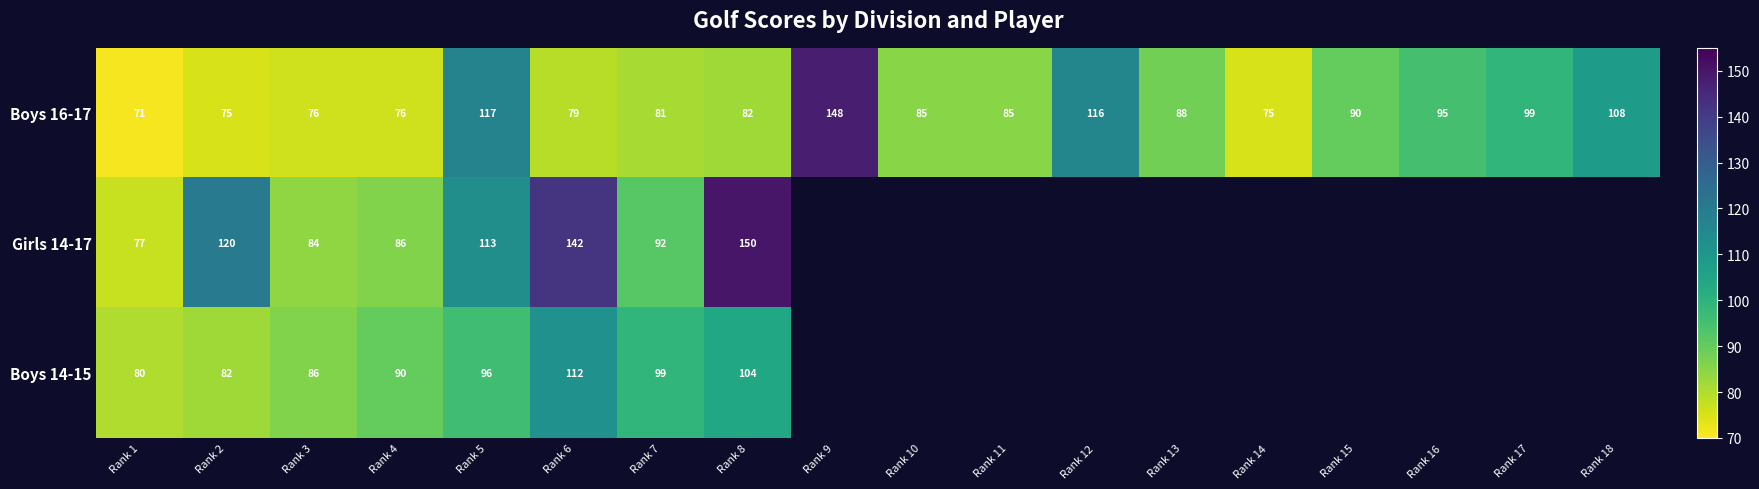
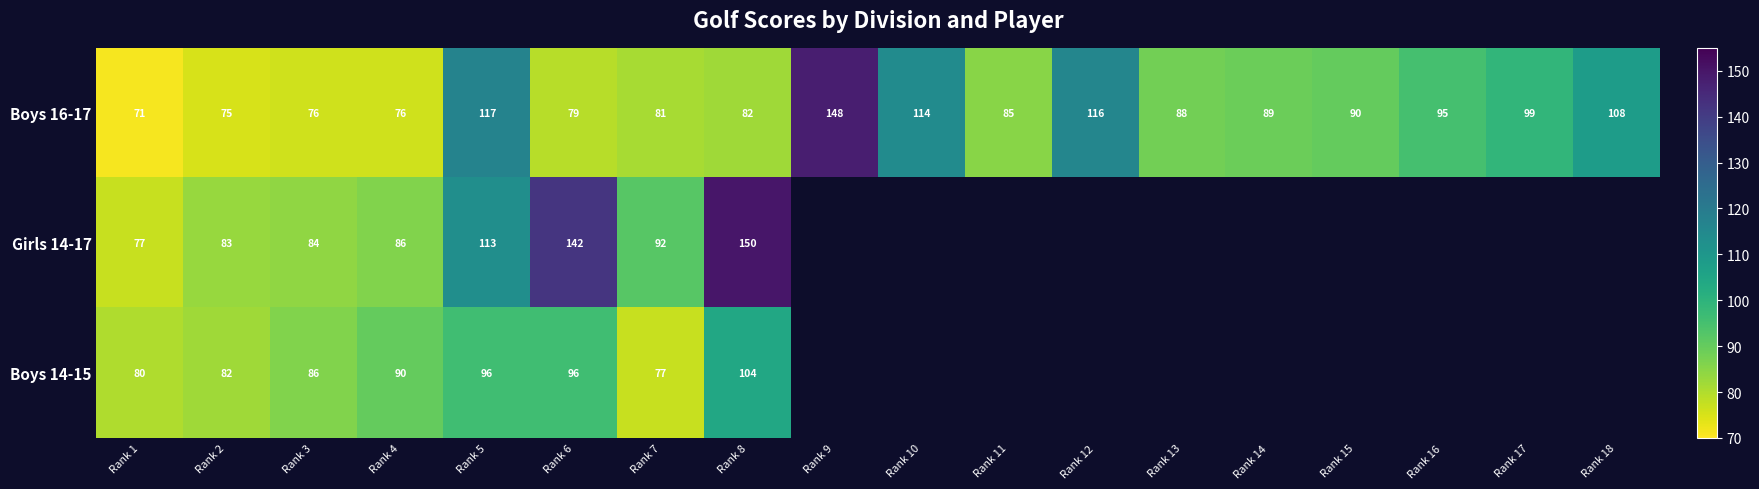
Boys 16-17, Rank 10: 85 -> 114
Boys 16-17, Rank 14: 75 -> 89
Girls 14-17, Rank 2: 120 -> 83
Boys 14-15, Rank 6: 112 -> 96
Boys 14-15, Rank 7: 99 -> 77
